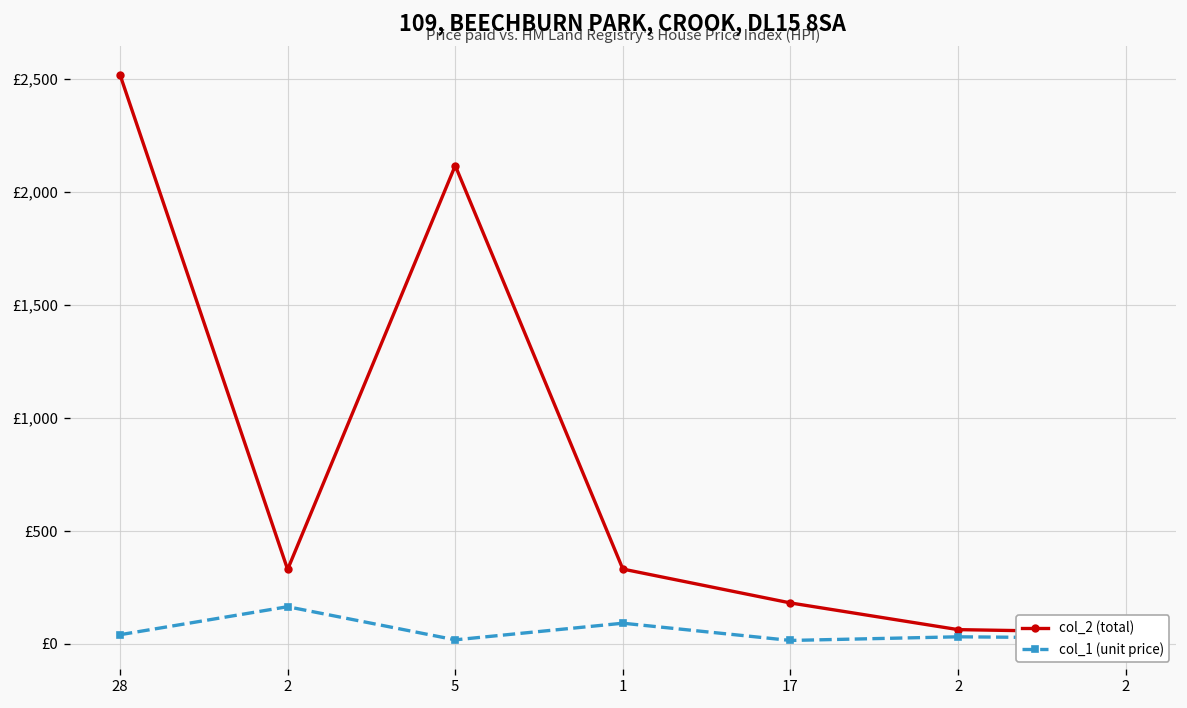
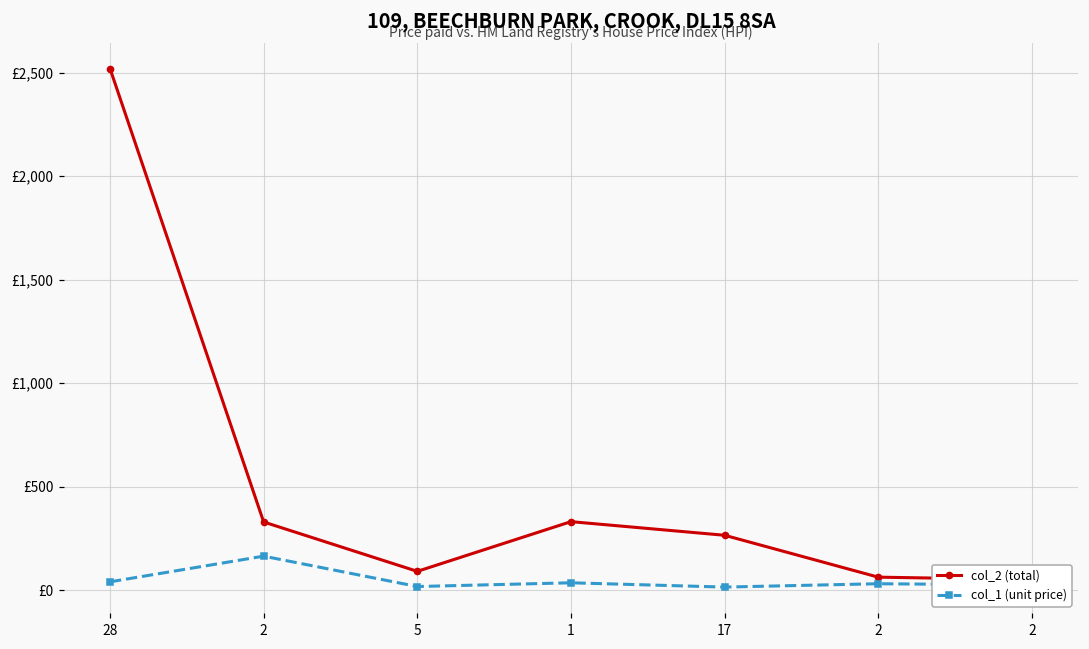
col_2 (total), 5: £2,120 -> £90
col_1 (unit price), 1: £90 -> £40
col_2 (total), 17: £180 -> £270
